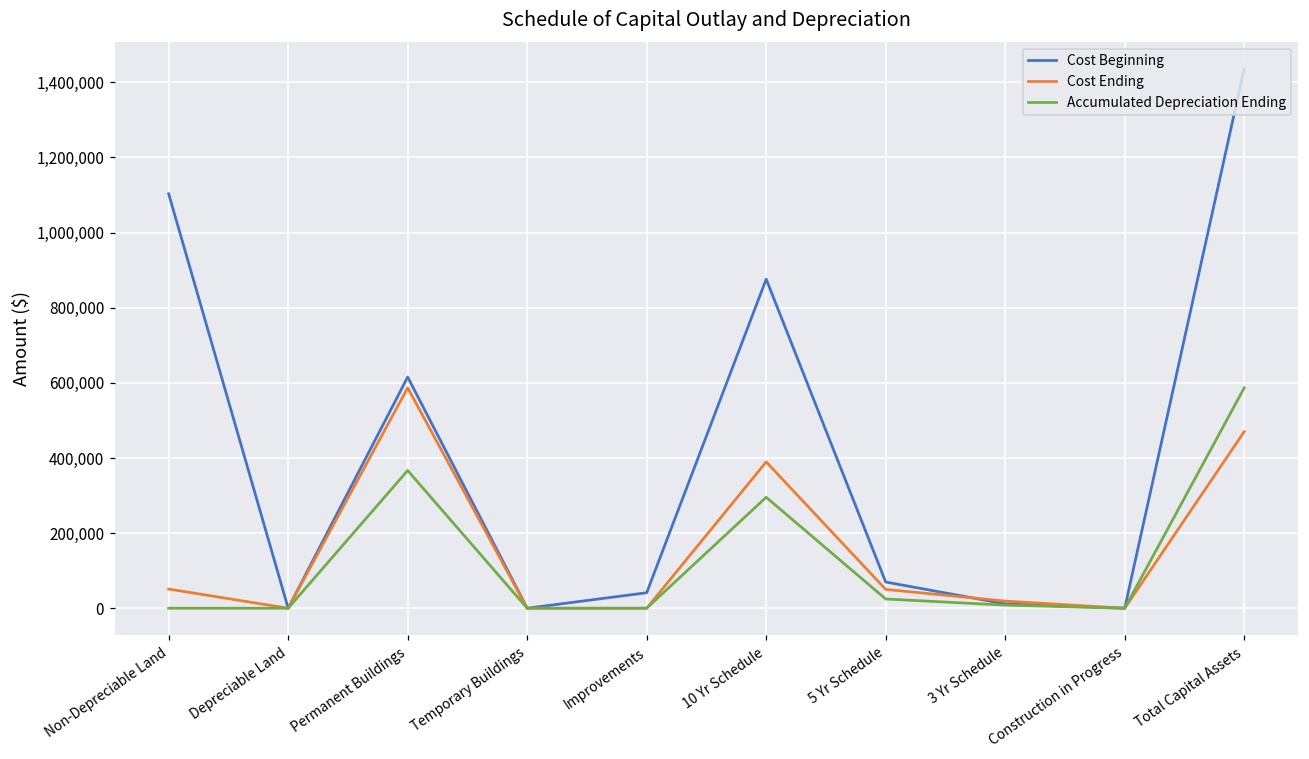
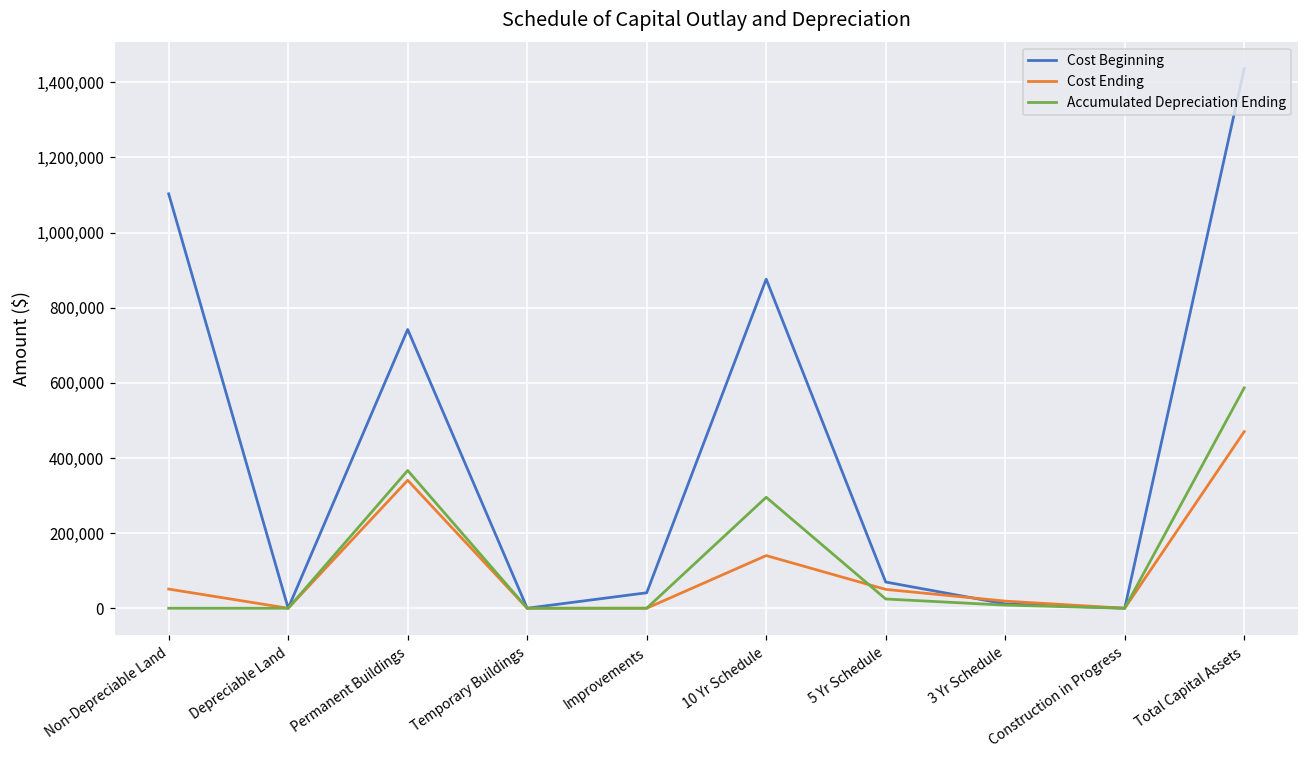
Cost Beginning, Permanent Buildings: 620,000 -> 740,000
Cost Ending, Permanent Buildings: 590,000 -> 340,000
Cost Ending, 10 Yr Schedule: 390,000 -> 140,000
